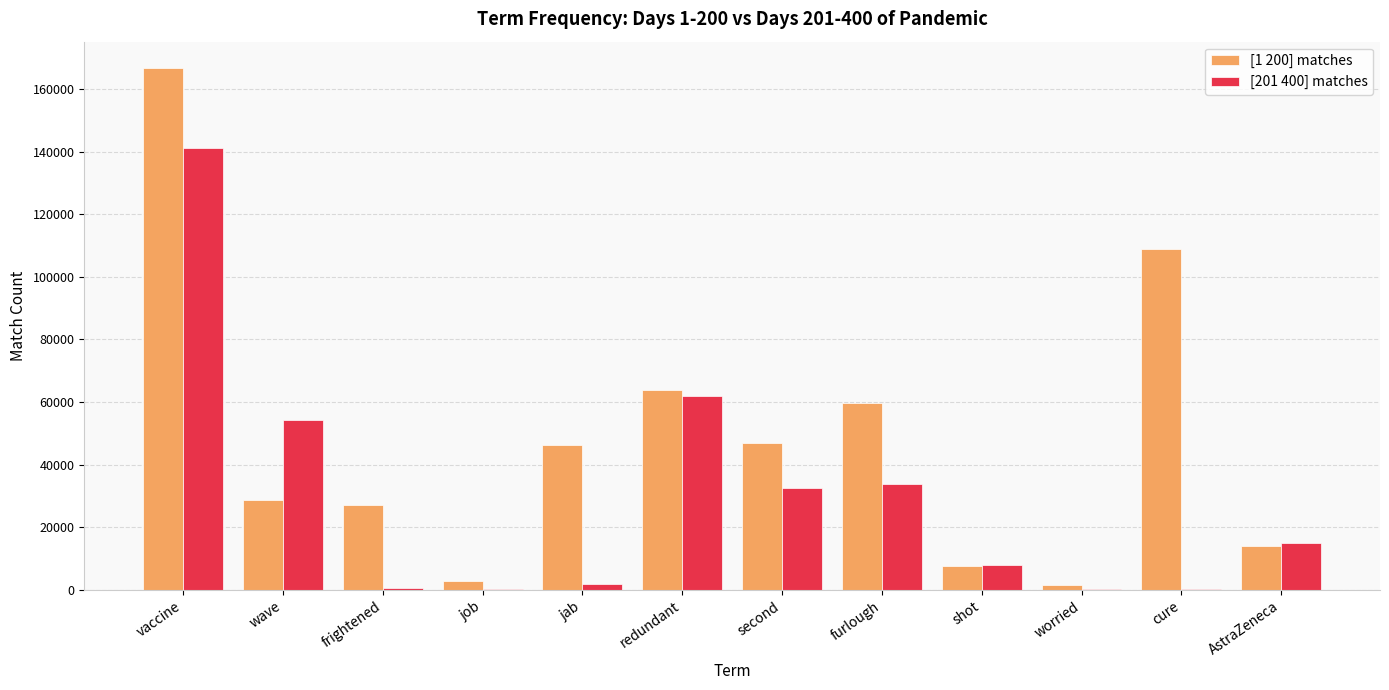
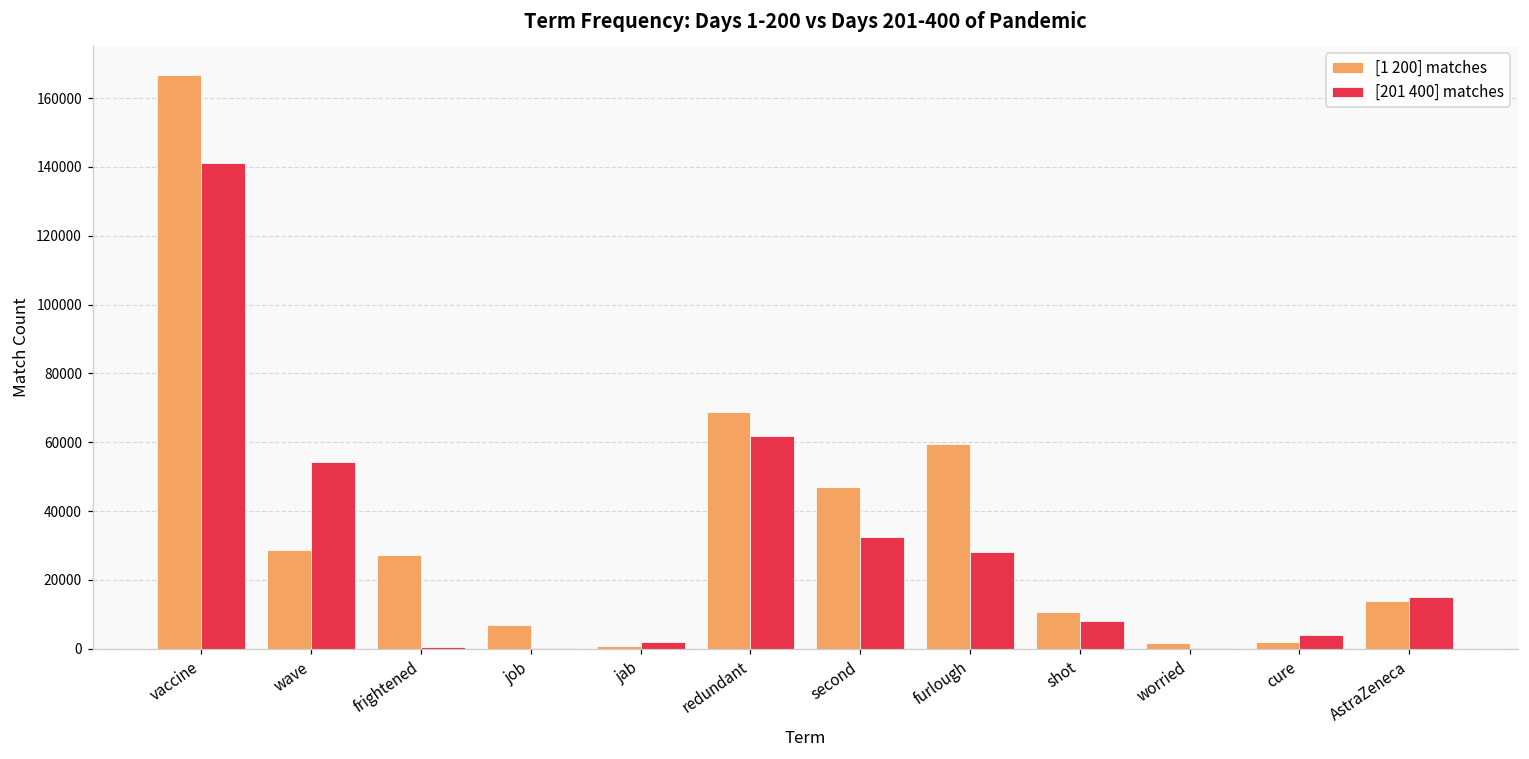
[1 200] matches, job: 3000 -> 7000
[1 200] matches, jab: 46000 -> 1000
[1 200] matches, redundant: 64000 -> 69000
[201 400] matches, furlough: 34000 -> 28000
[1 200] matches, shot: 8000 -> 11000
[1 200] matches, cure: 109000 -> 2000
[201 400] matches, cure: 0 -> 4000
